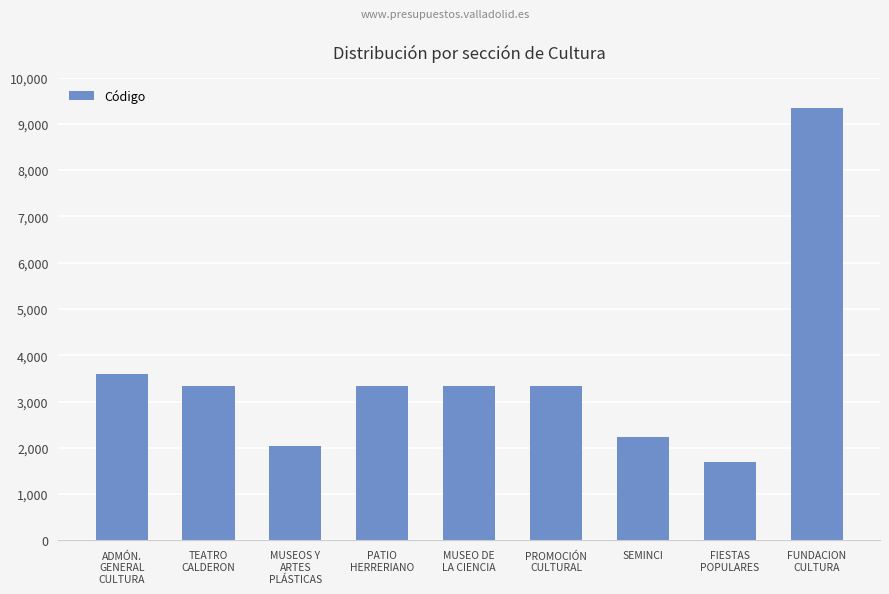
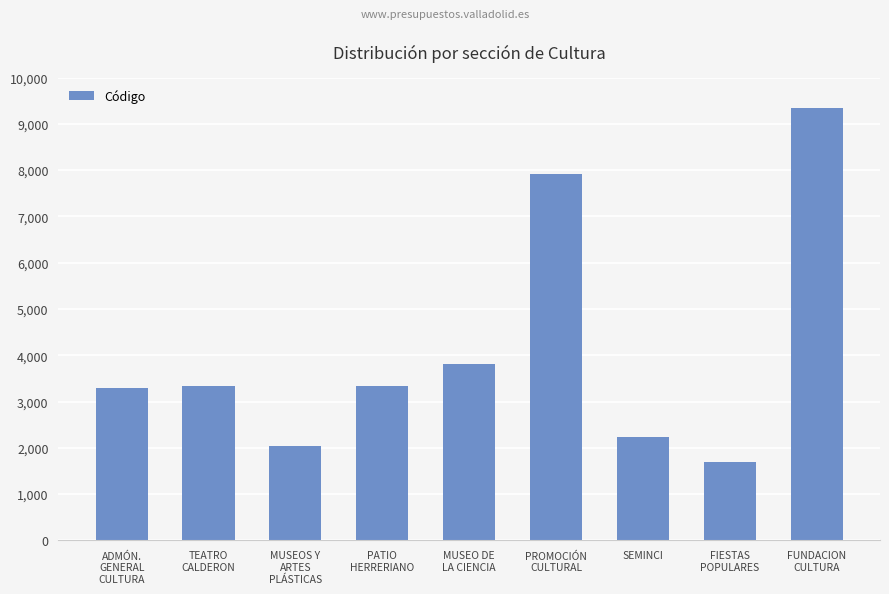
ADMÓN. GENERAL CULTURA: 3,600 -> 3,300
MUSEO DE LA CIENCIA: 3,300 -> 3,800
PROMOCIÓN CULTURAL: 3,300 -> 7,900
